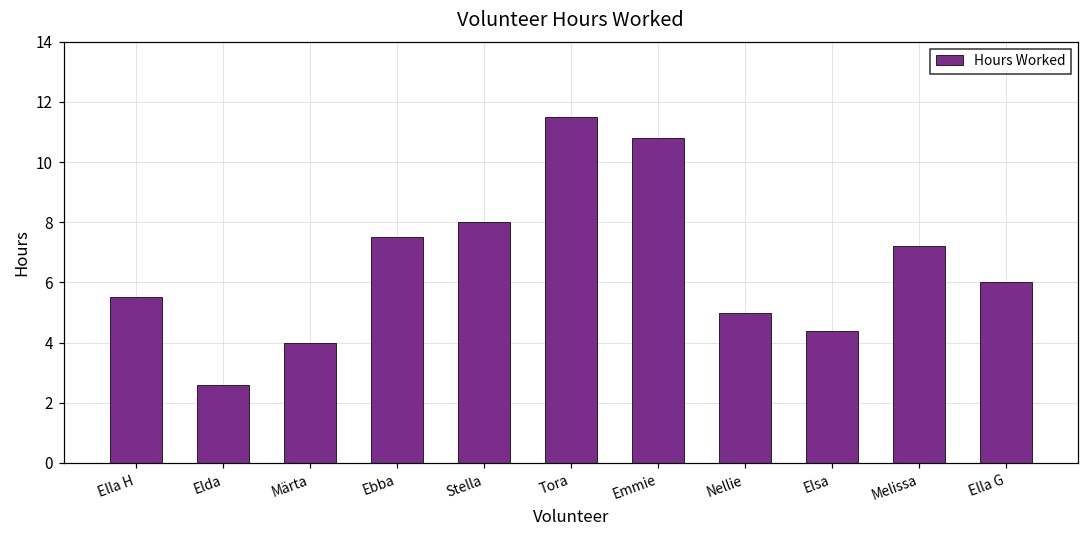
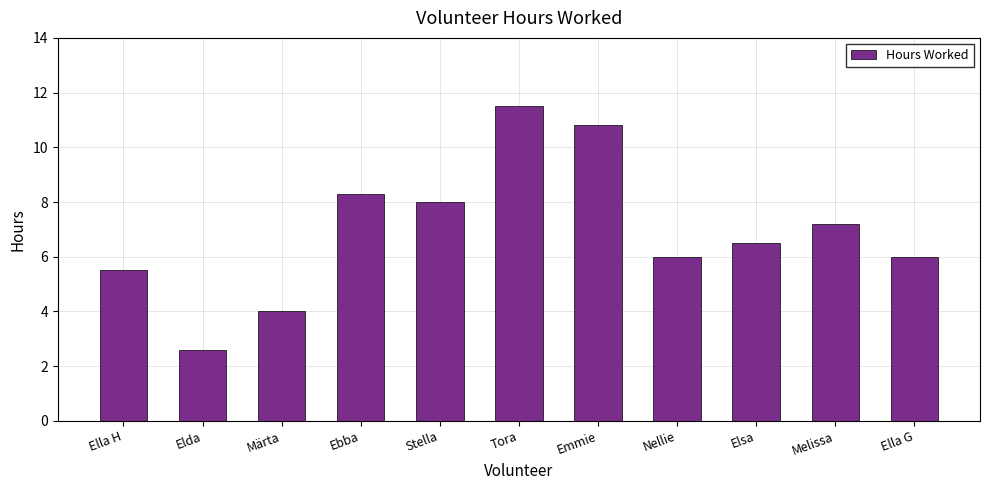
Ebba: 7.5 -> 8.3
Nellie: 5 -> 6
Elsa: 4.4 -> 6.5
